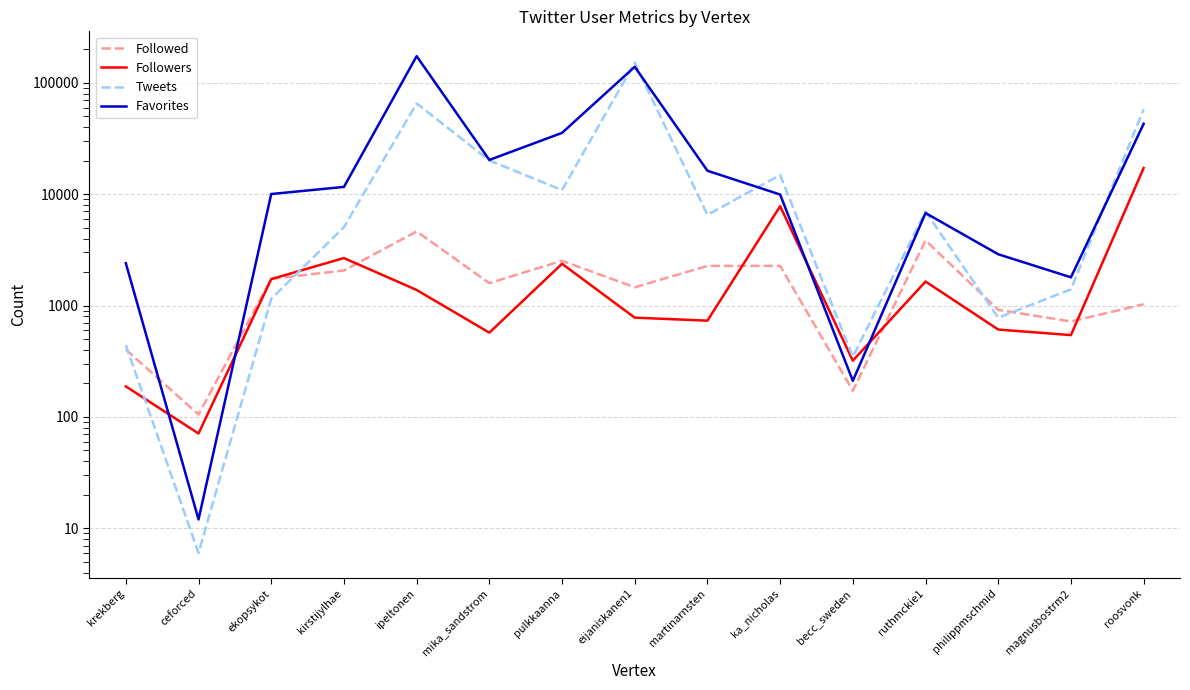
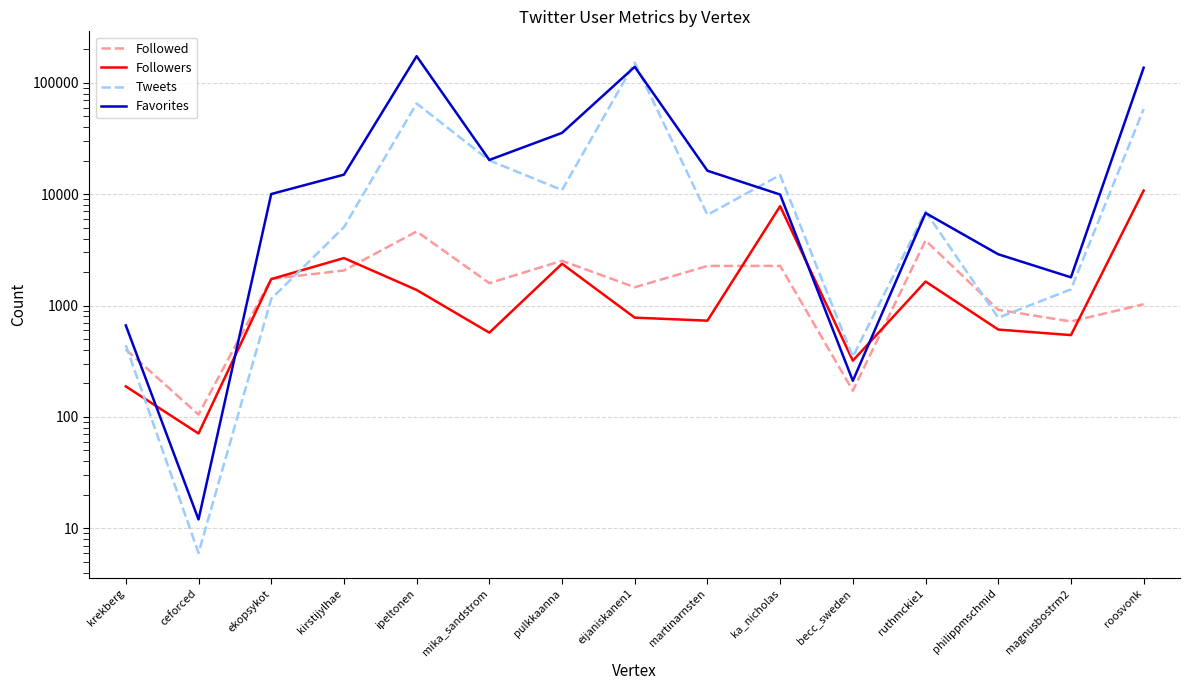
Favorites, krekberg: 2400 -> 700
Favorites, kirstijylhae: 12000 -> 15000
Followers, roosvonk: 17000 -> 11000
Favorites, roosvonk: 43000 -> 140000
